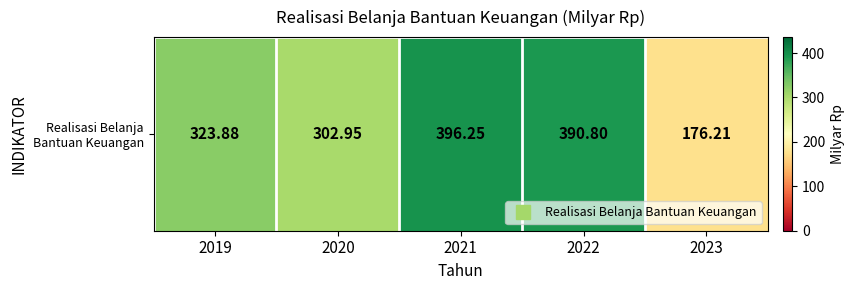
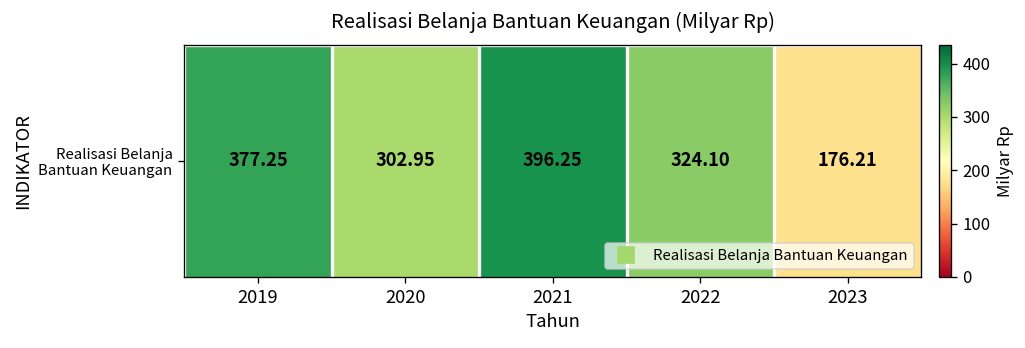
Realisasi Belanja Bantuan Keuangan, 2019: 323.88 -> 377.25
Realisasi Belanja Bantuan Keuangan, 2022: 390.80 -> 324.10
